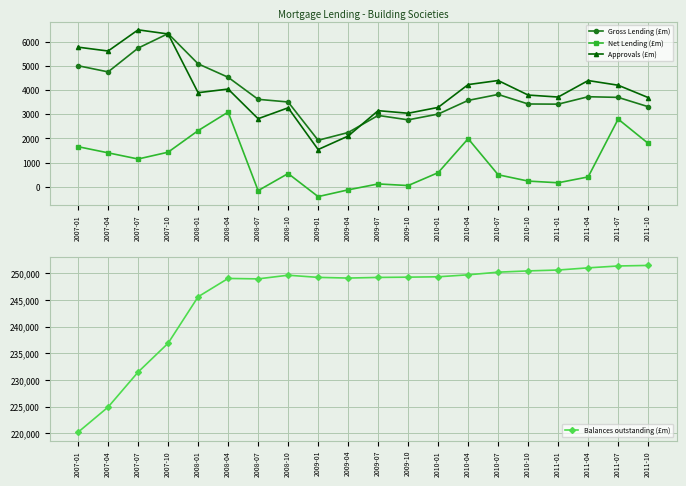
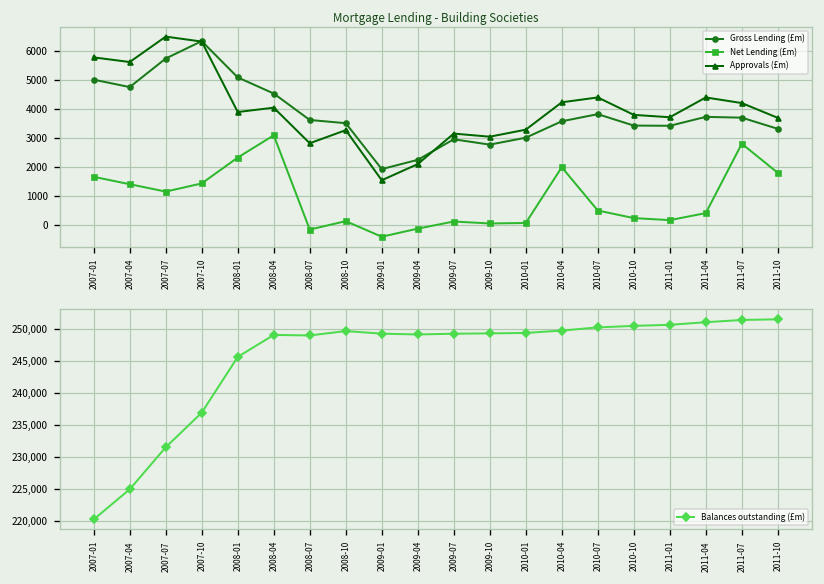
Mortgage Lending - Building Societies, Net Lending (£m), 2008-10: 500 -> 100
Mortgage Lending - Building Societies, Net Lending (£m), 2010-01: 600 -> 100
